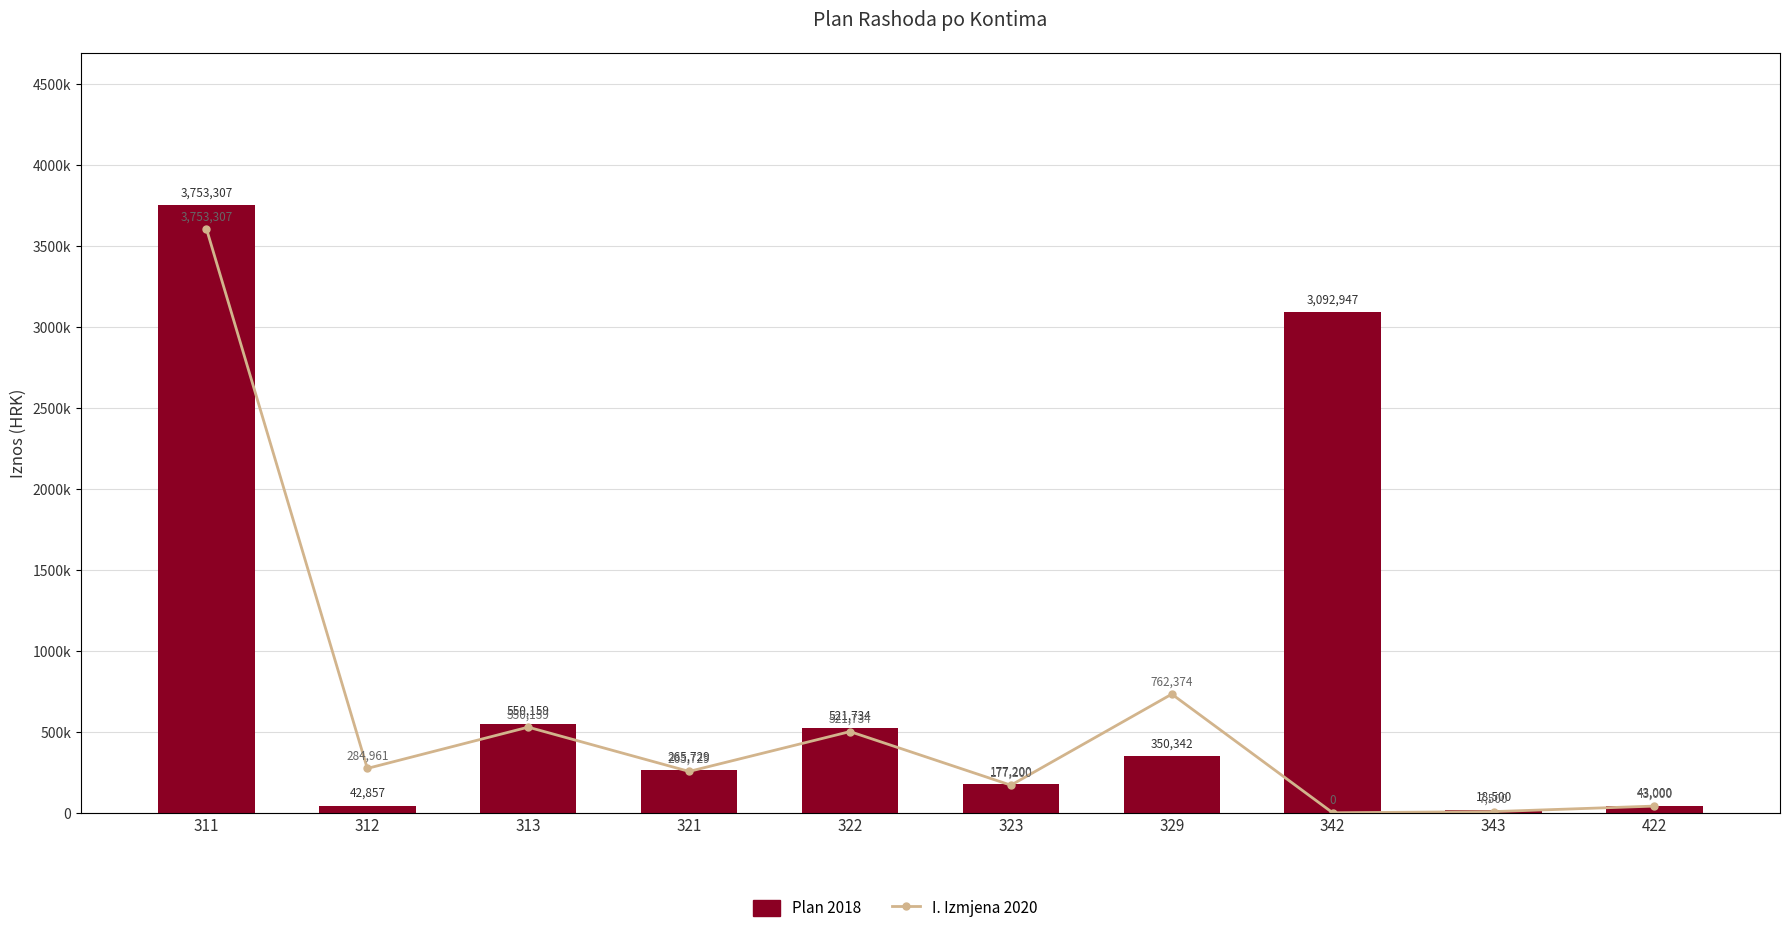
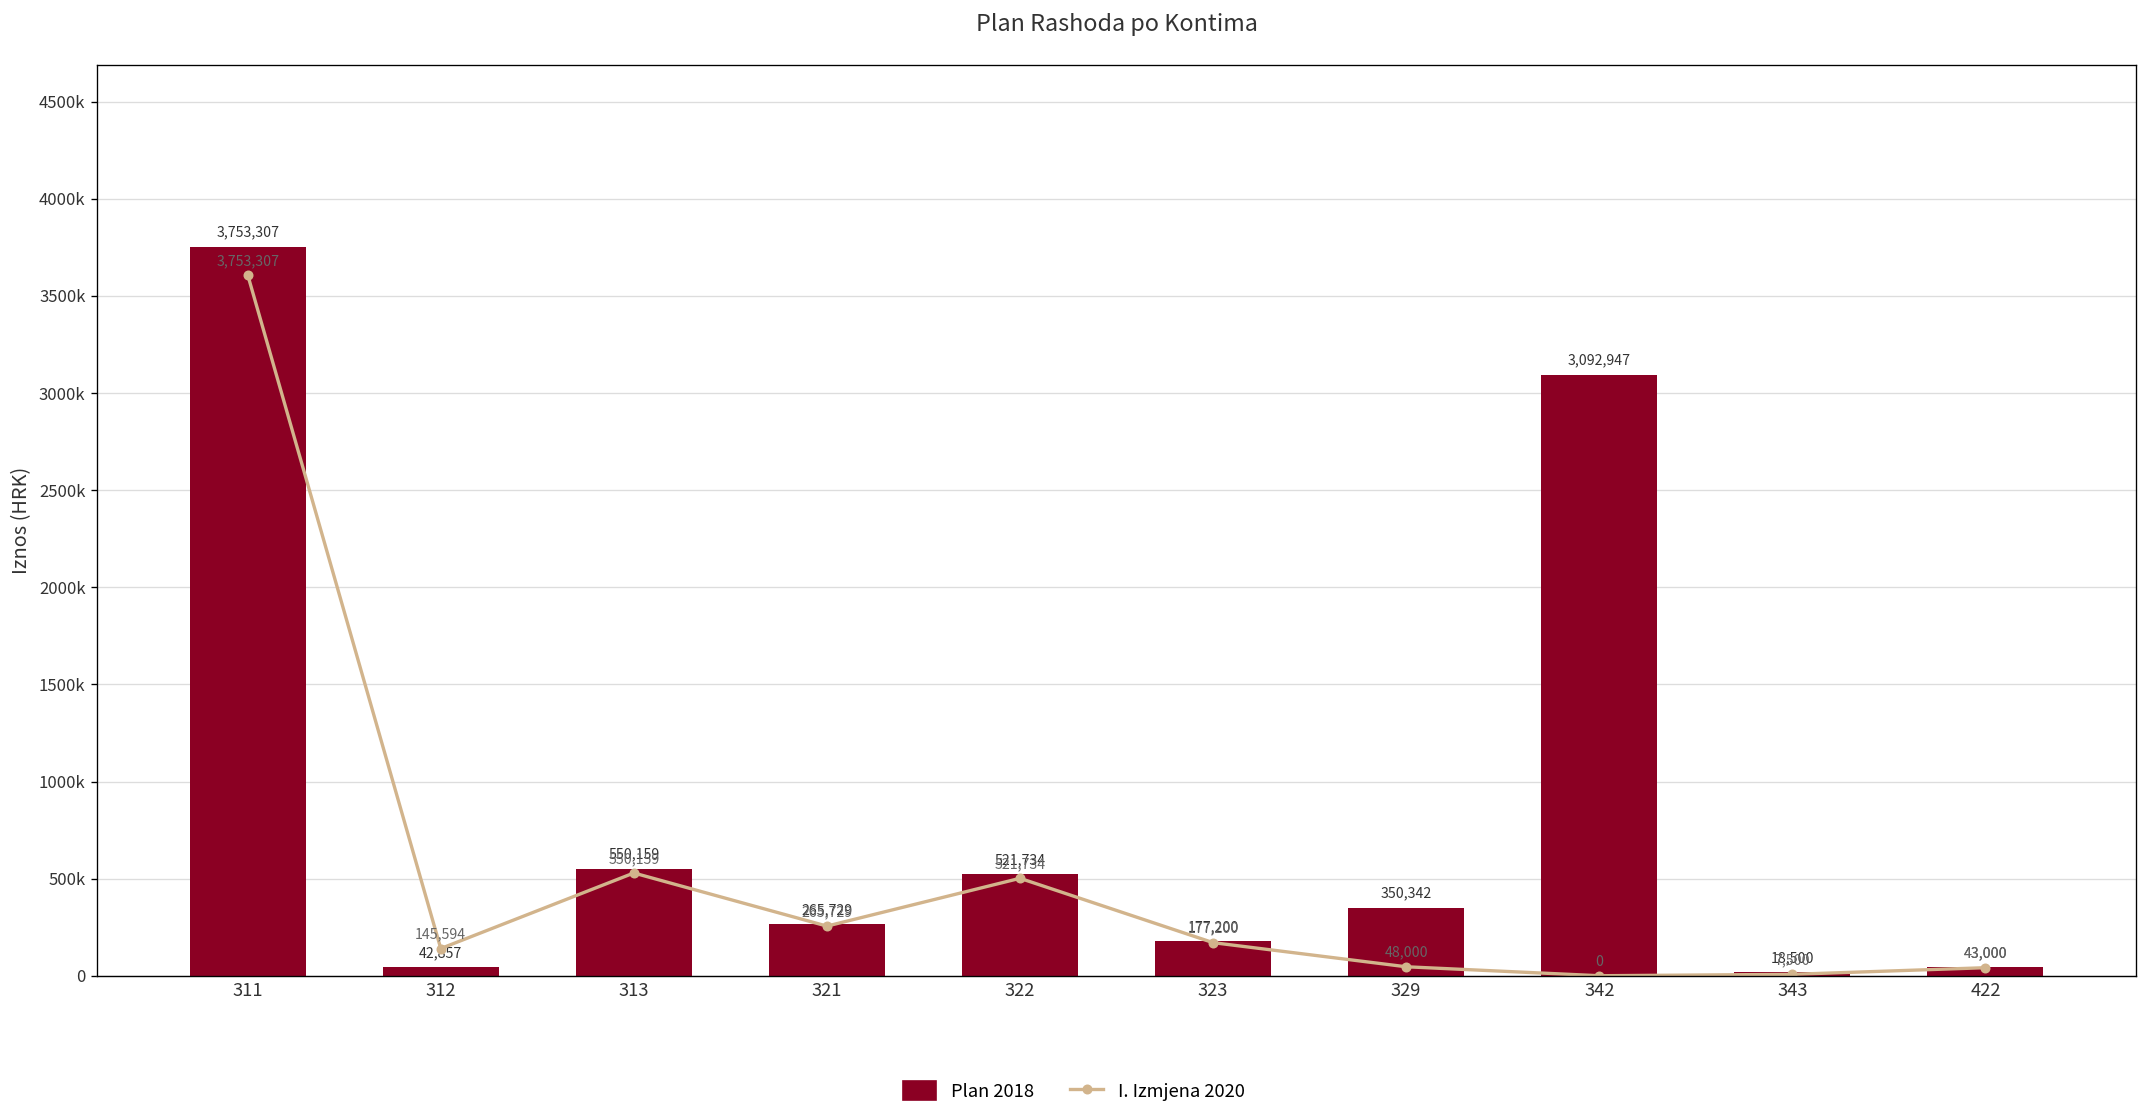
I. Izmjena 2020, 312: 284,961 -> 145,594
I. Izmjena 2020, 329: 762,374 -> 48,000
